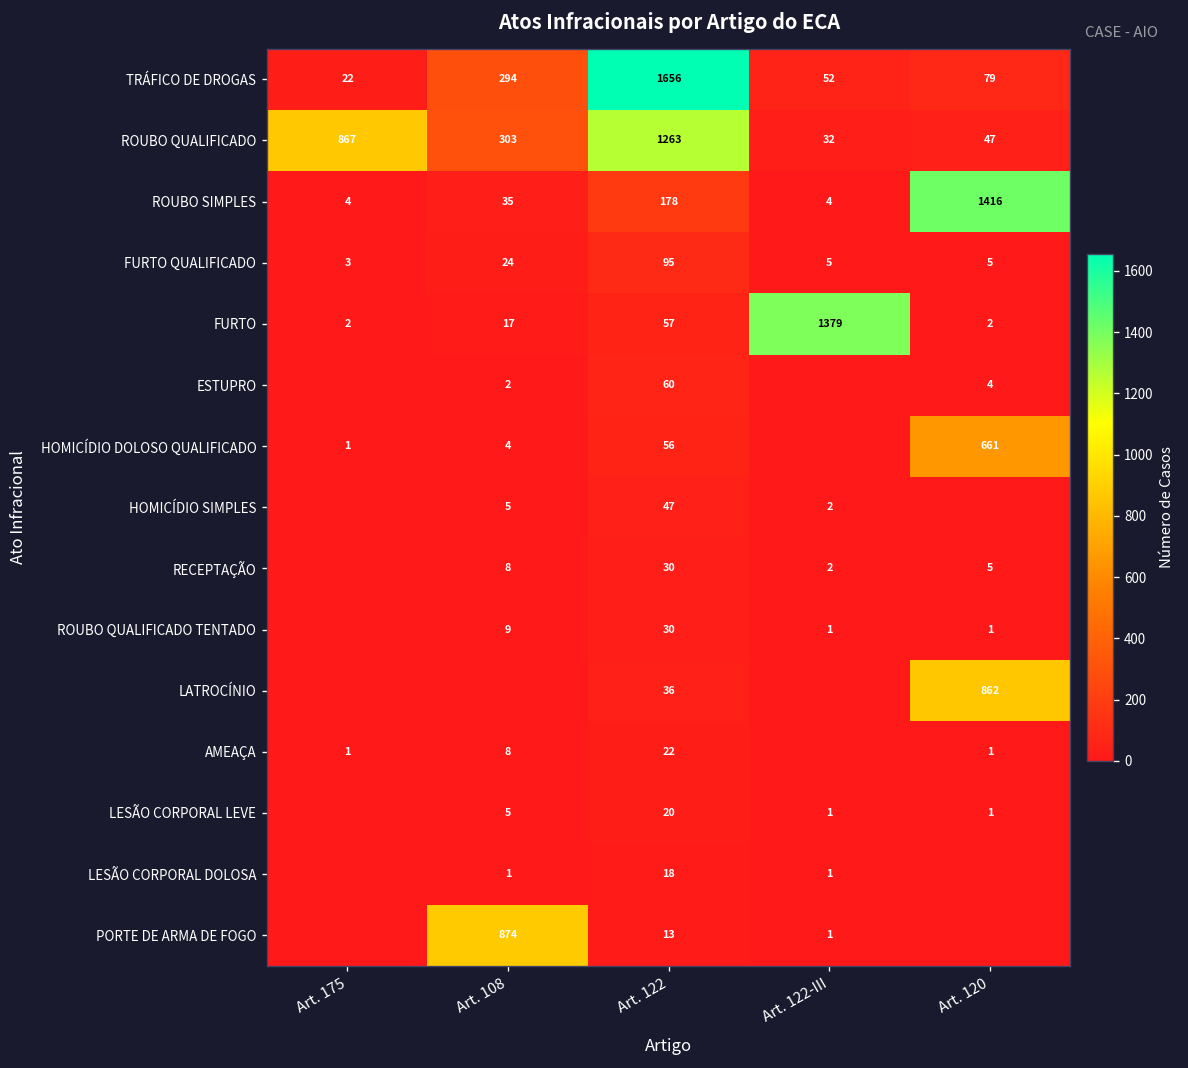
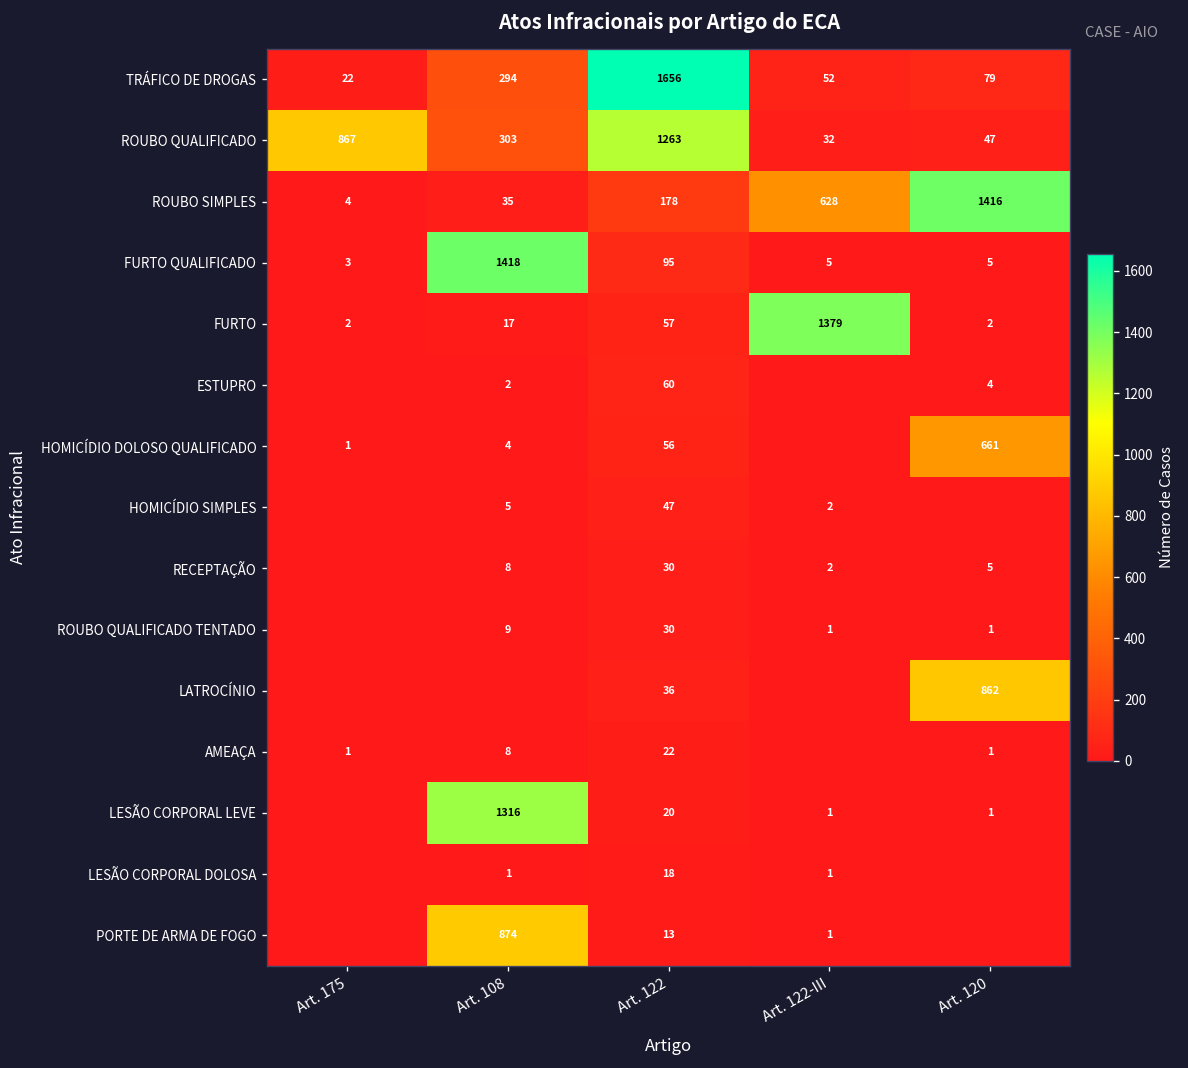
ROUBO SIMPLES, Art. 122-III: 4 -> 628
FURTO QUALIFICADO, Art. 108: 24 -> 1418
LESÃO CORPORAL LEVE, Art. 108: 5 -> 1316
